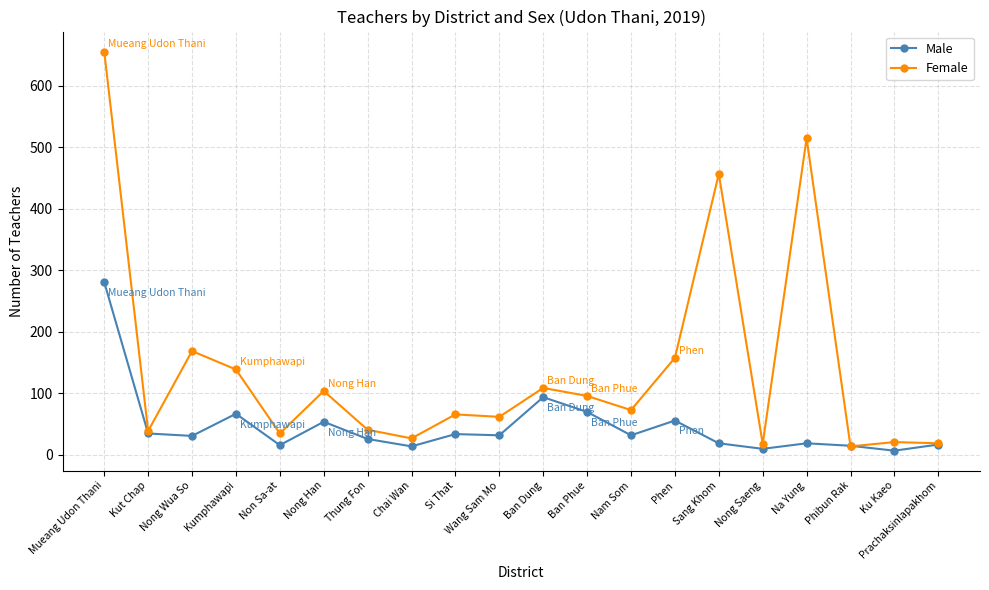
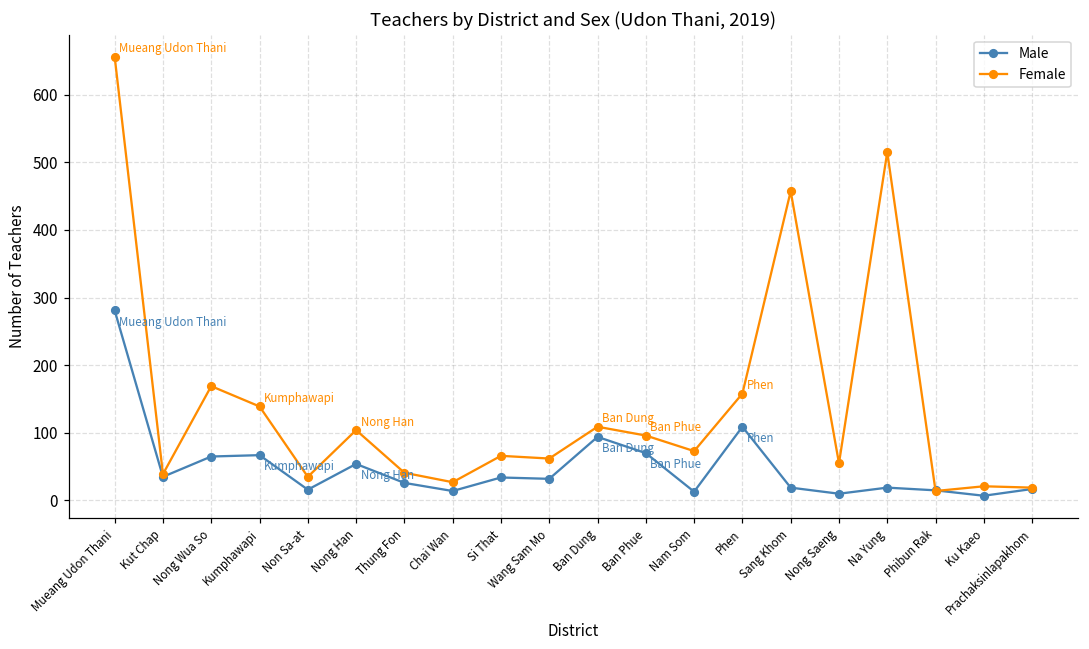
Male, Nong Wua So: 30 -> 70
Male, Nam Som: 30 -> 10
Male, Phen: 60 -> 110
Female, Nong Saeng: 20 -> 60
